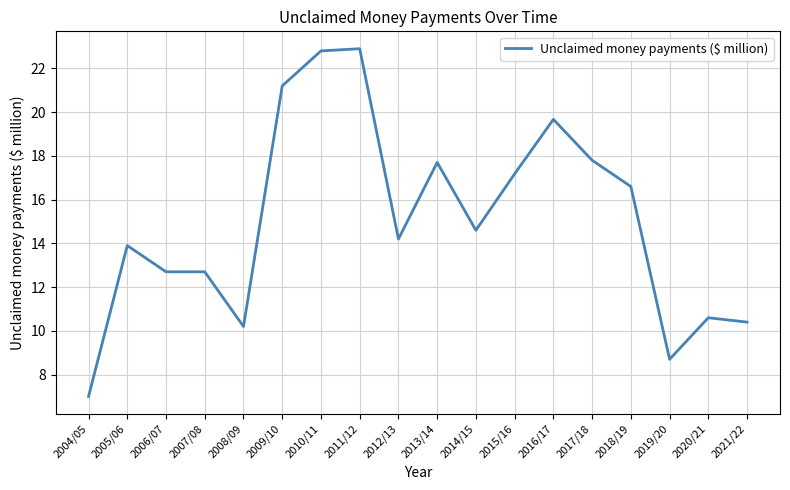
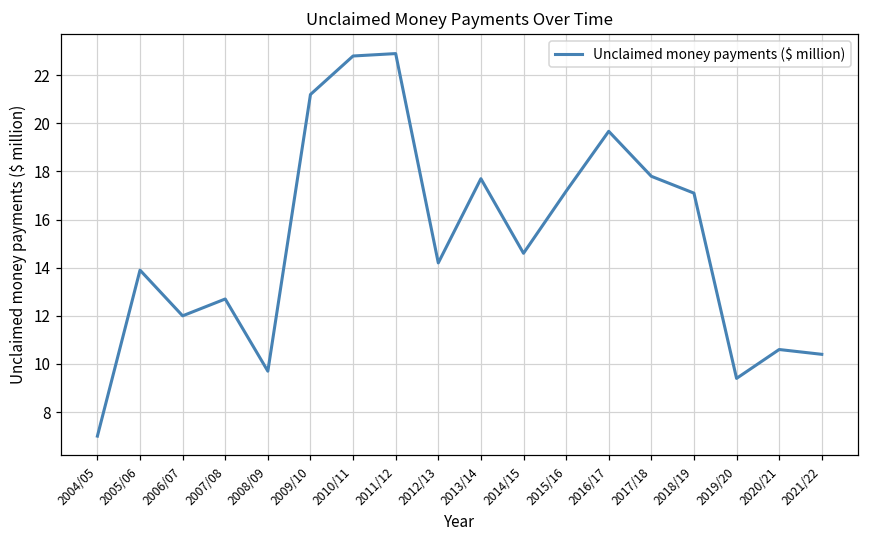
2006/07: 12.7 -> 12.0
2008/09: 10.2 -> 9.7
2018/19: 16.6 -> 17.1
2019/20: 8.7 -> 9.4
